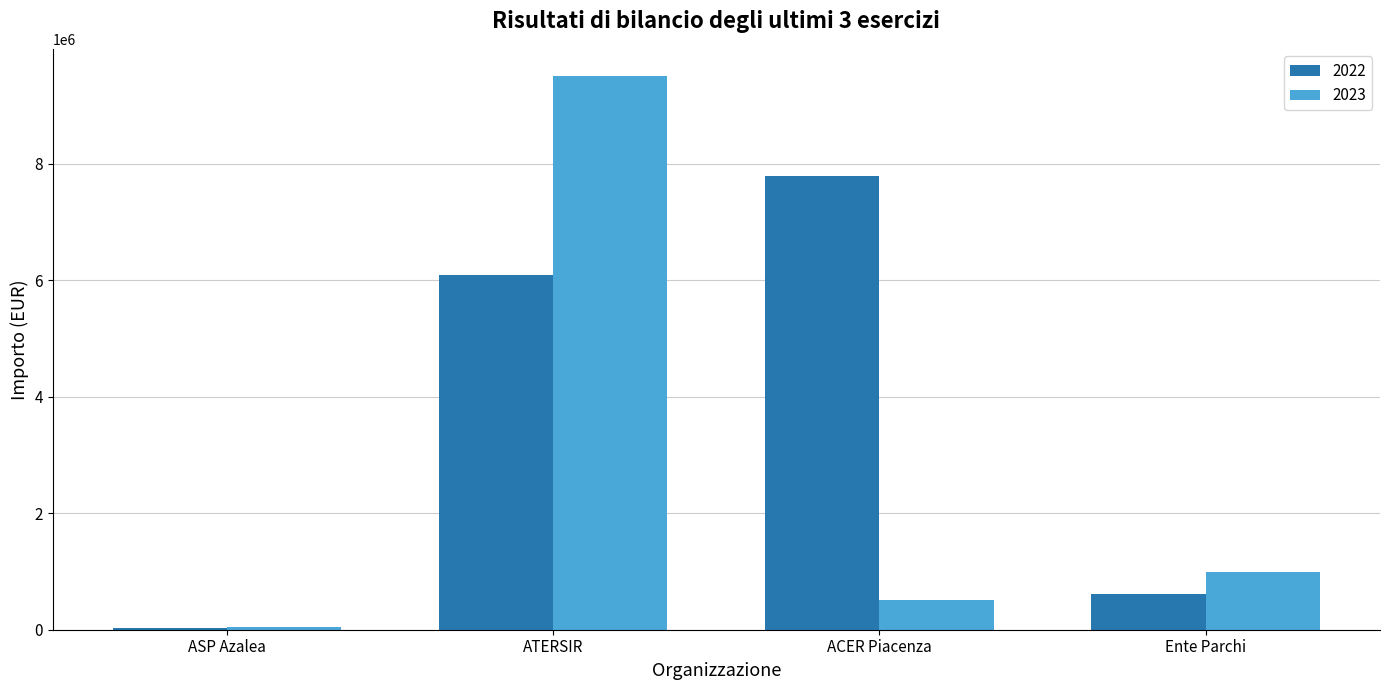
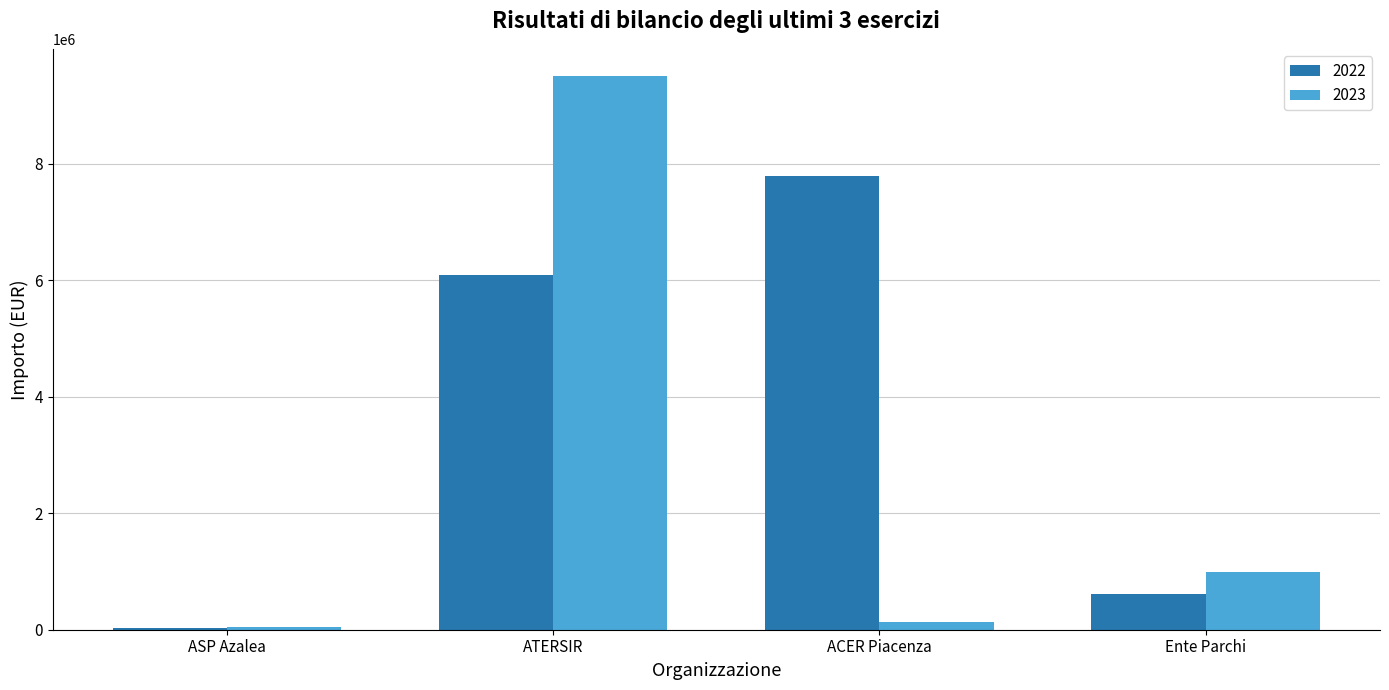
2023, ACER Piacenza: 500000 -> 100000
